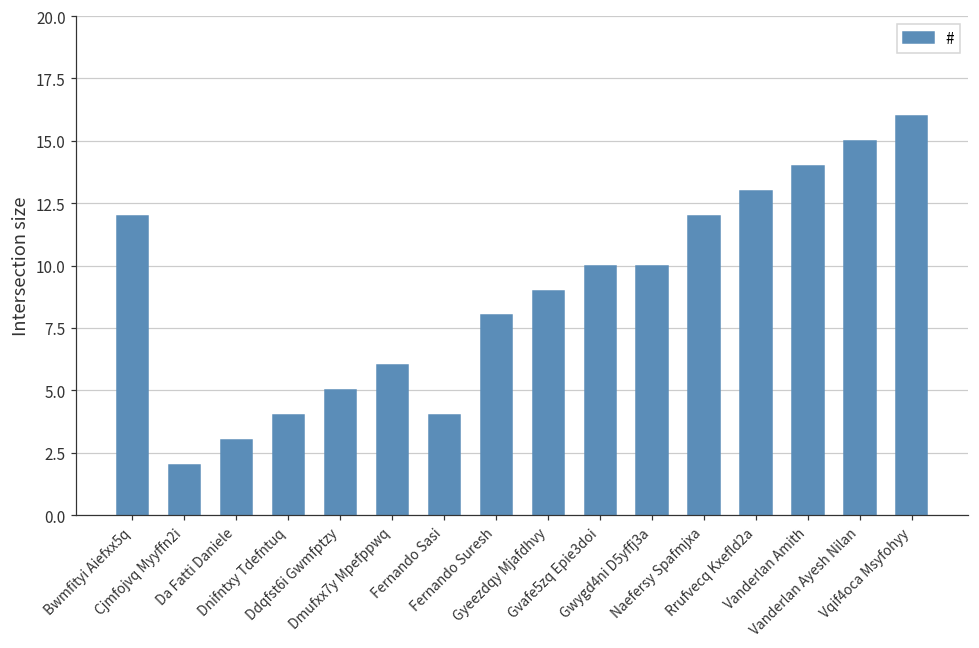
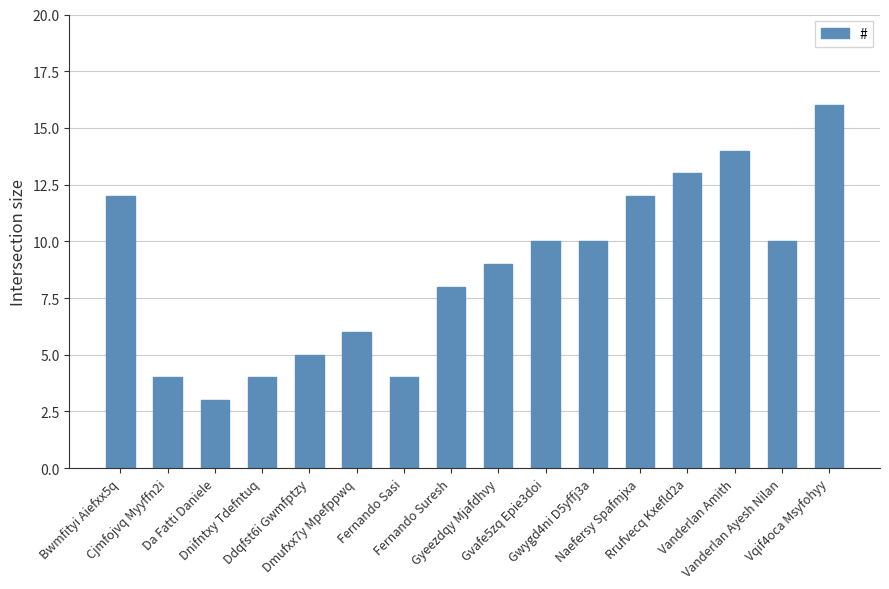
Cjmfojvq Myyffn2i: 2 -> 4
Vanderlan Ayesh Nilan: 15 -> 10
